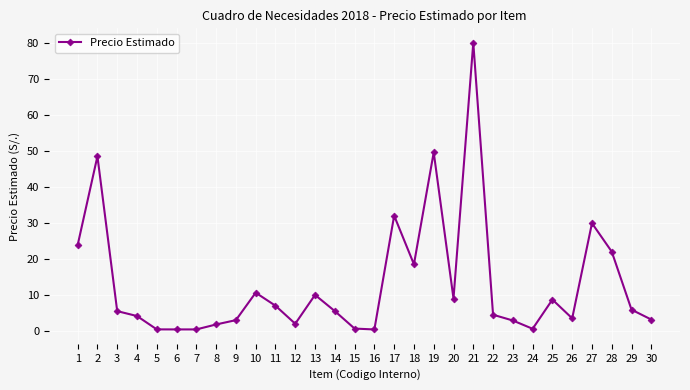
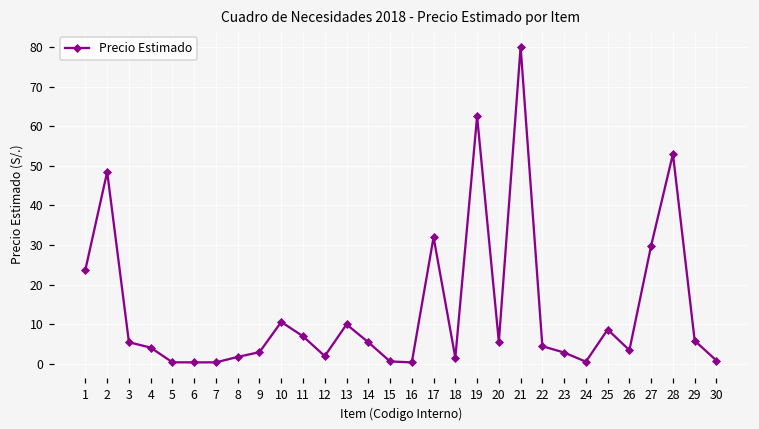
18: 19 -> 2
19: 50 -> 63
20: 9 -> 6
28: 22 -> 53
30: 3 -> 1
